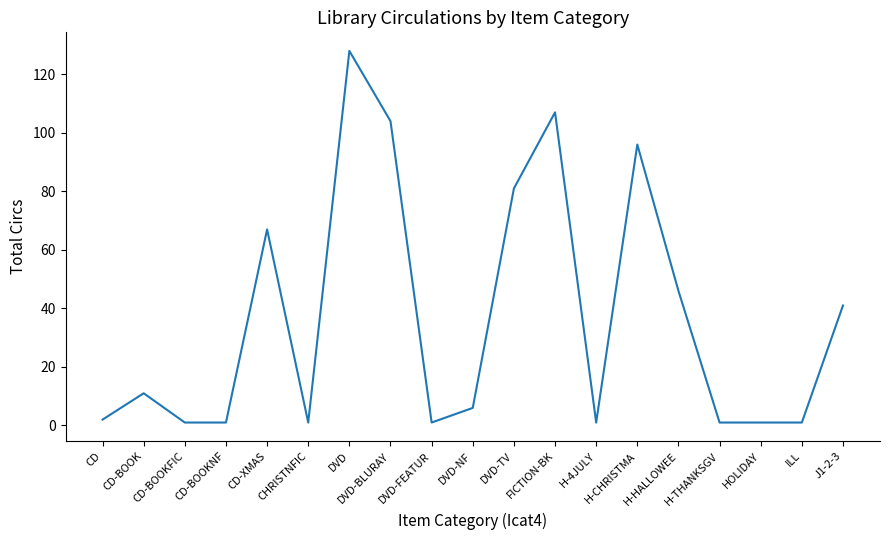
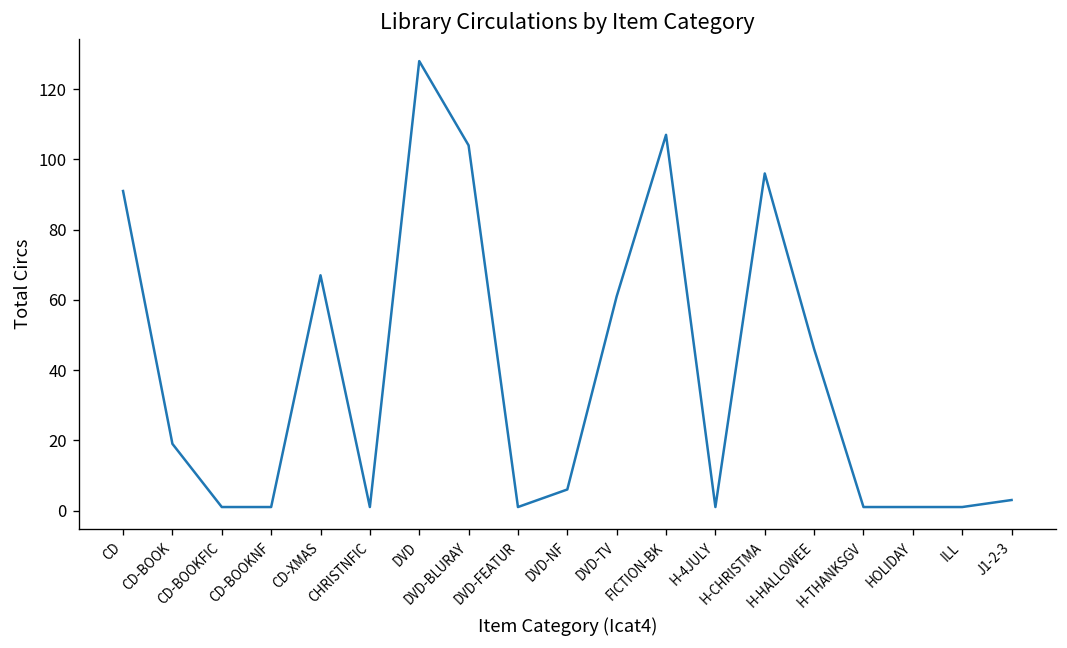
CD: 2 -> 91
CD-BOOK: 11 -> 19
DVD-TV: 81 -> 61
J1-2-3: 41 -> 3
